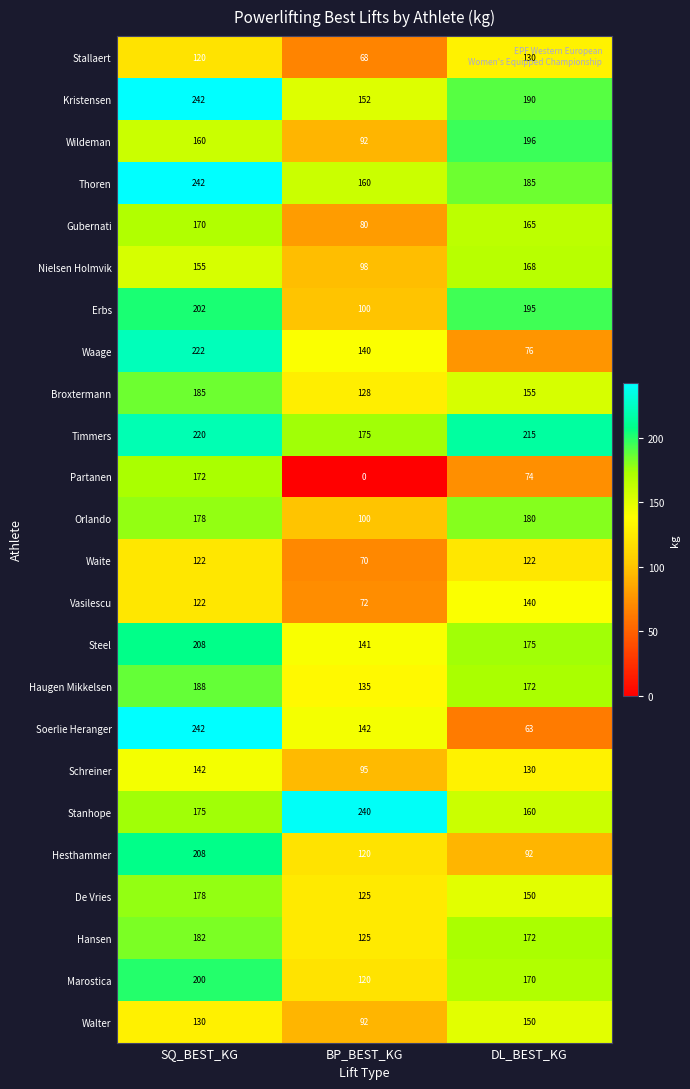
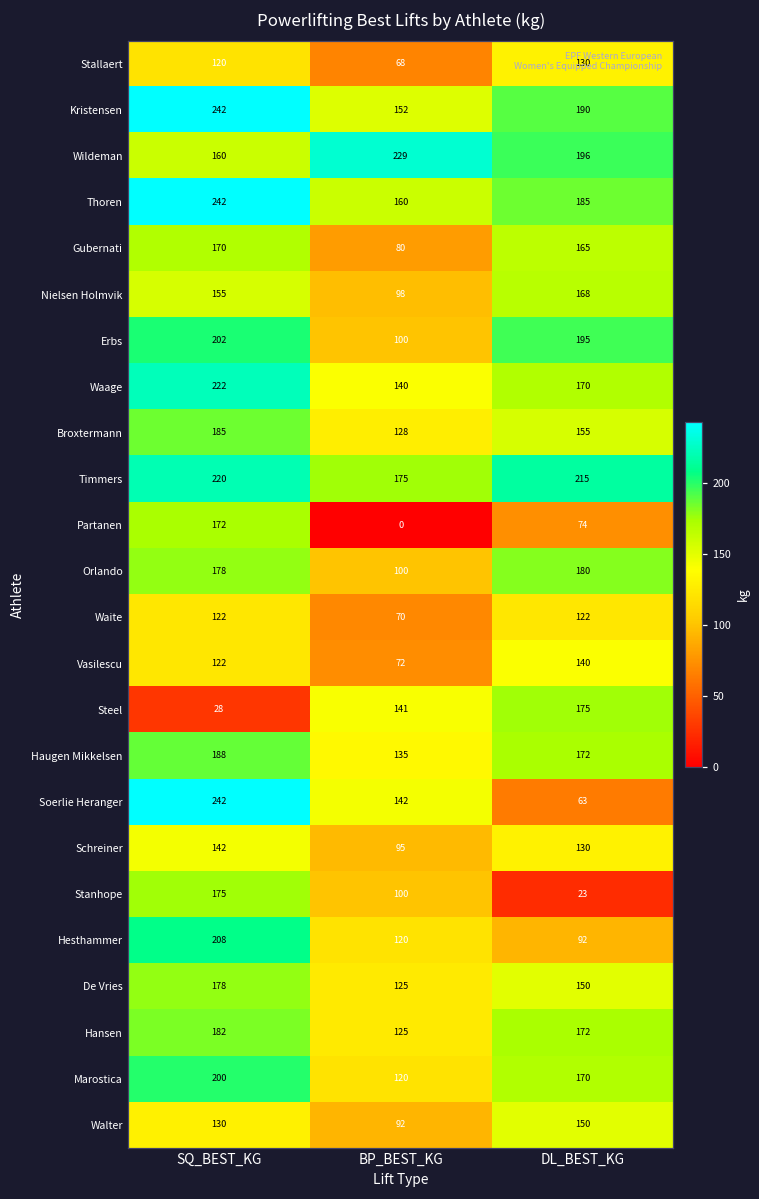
Wildeman, BP_BEST_KG: 92 -> 229
Waage, DL_BEST_KG: 76 -> 170
Steel, SQ_BEST_KG: 208 -> 28
Stanhope, BP_BEST_KG: 240 -> 100
Stanhope, DL_BEST_KG: 160 -> 23
